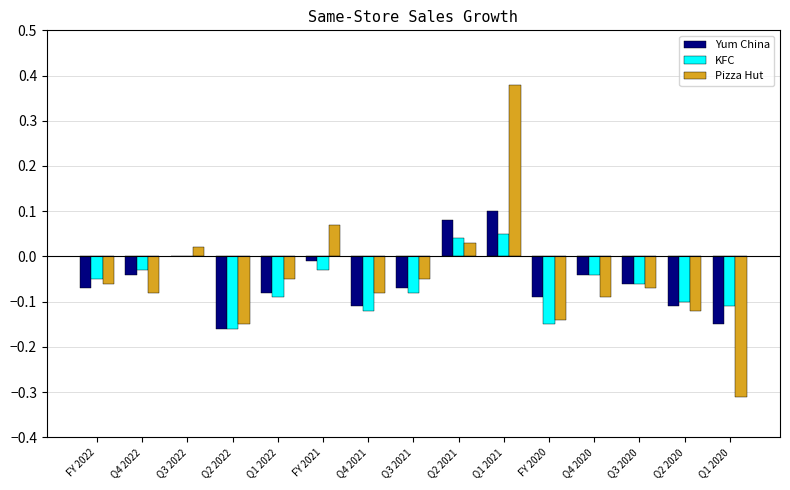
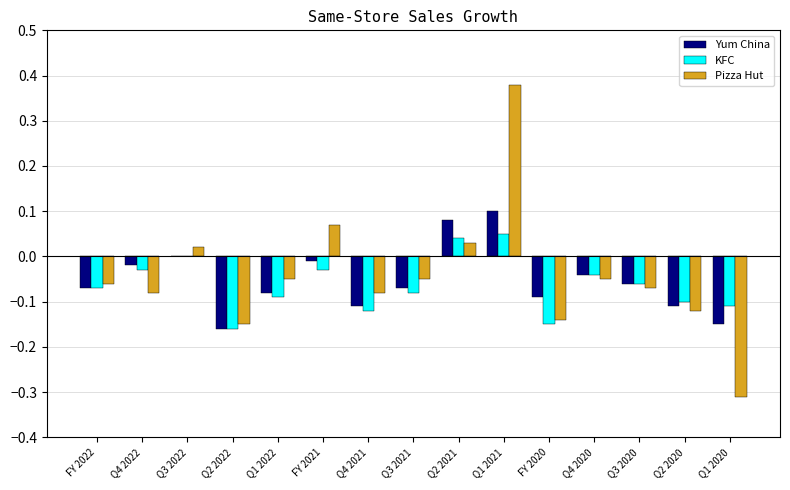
KFC, FY 2022: -0.05 -> -0.07
Yum China, Q4 2022: -0.04 -> -0.02
Pizza Hut, Q4 2020: -0.09 -> -0.05
